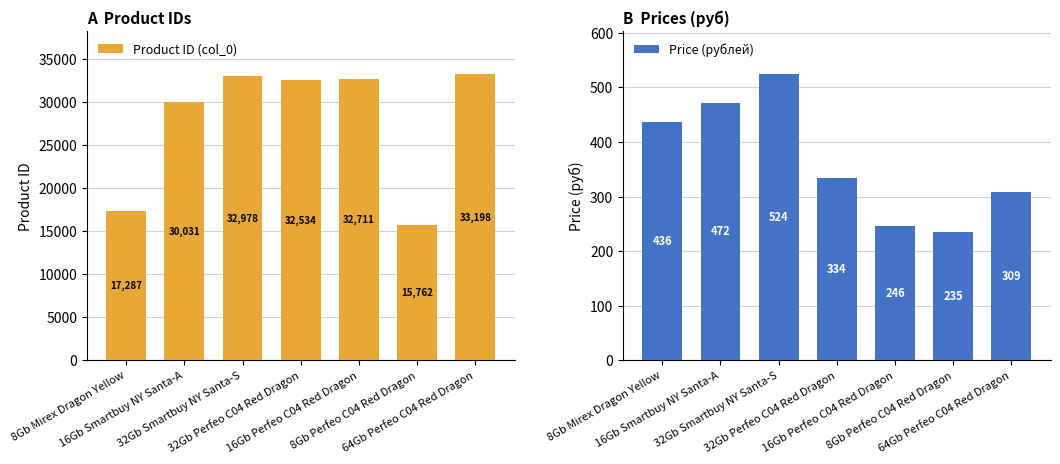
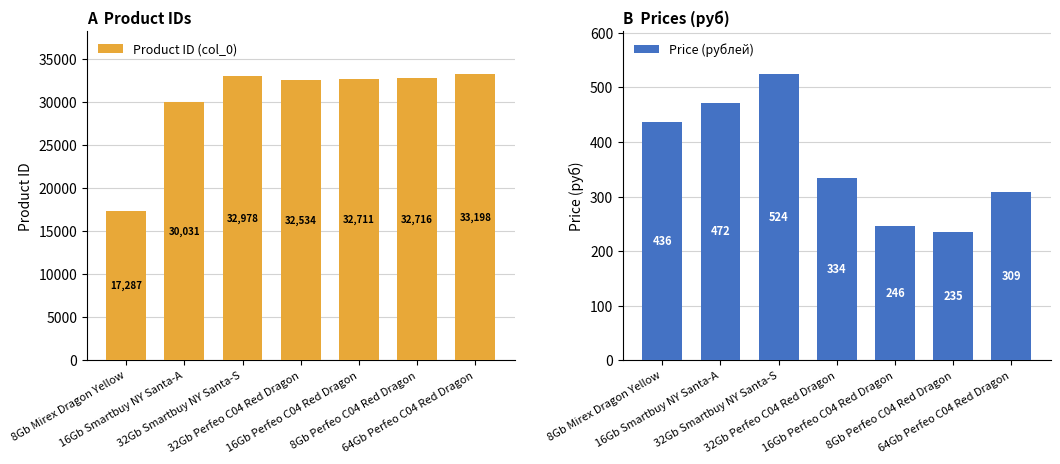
A Product IDs, 8Gb Perfeo C04 Red Dragon: 15,762 -> 32,716
